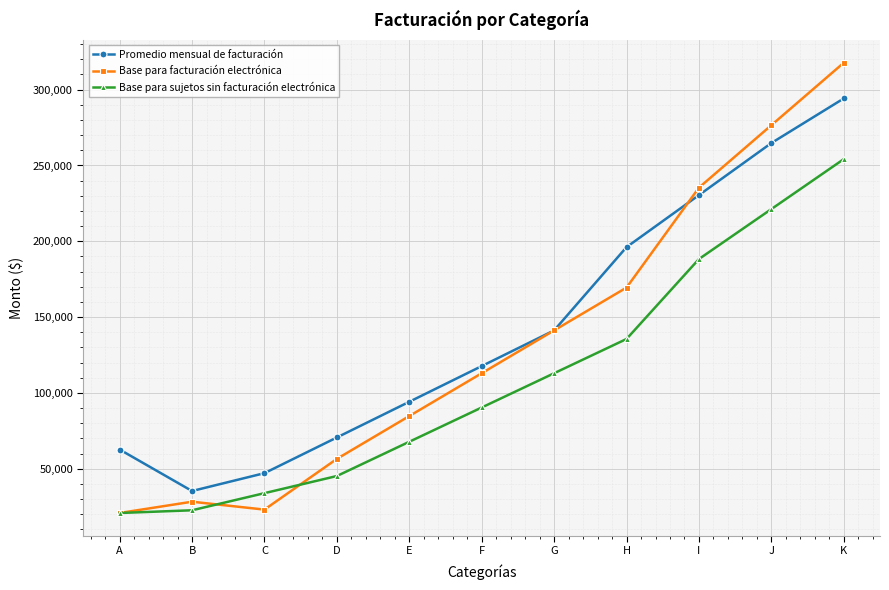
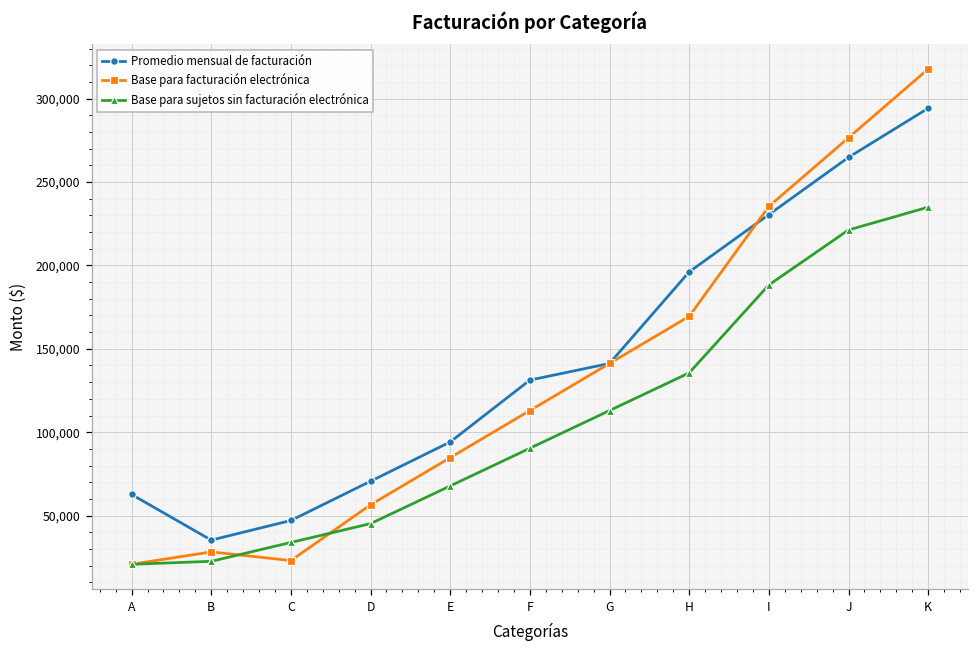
Promedio mensual de facturación, F: 118,000 -> 131,000
Base para sujetos sin facturación electrónica, K: 254,000 -> 235,000
